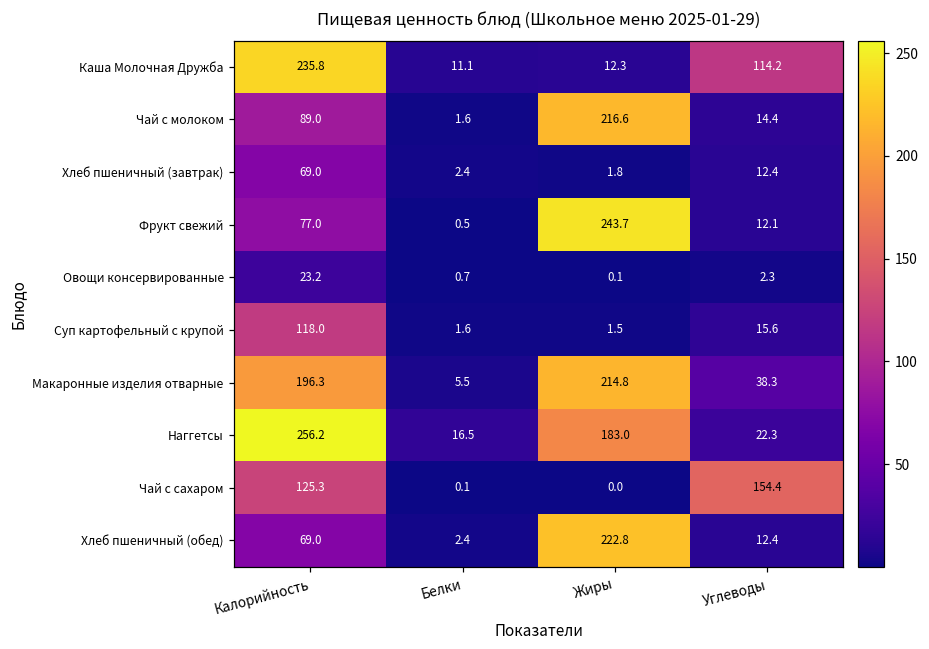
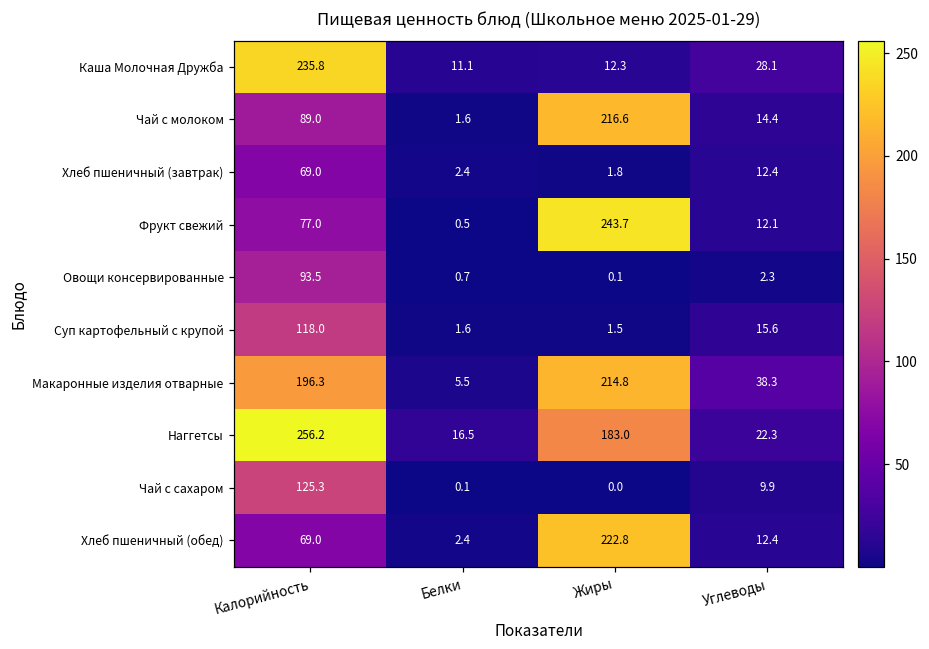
Каша Молочная Дружба, Углеводы: 114.2 -> 28.1
Овощи консервированные, Калорийность: 23.2 -> 93.5
Чай с сахаром, Углеводы: 154.4 -> 9.9
